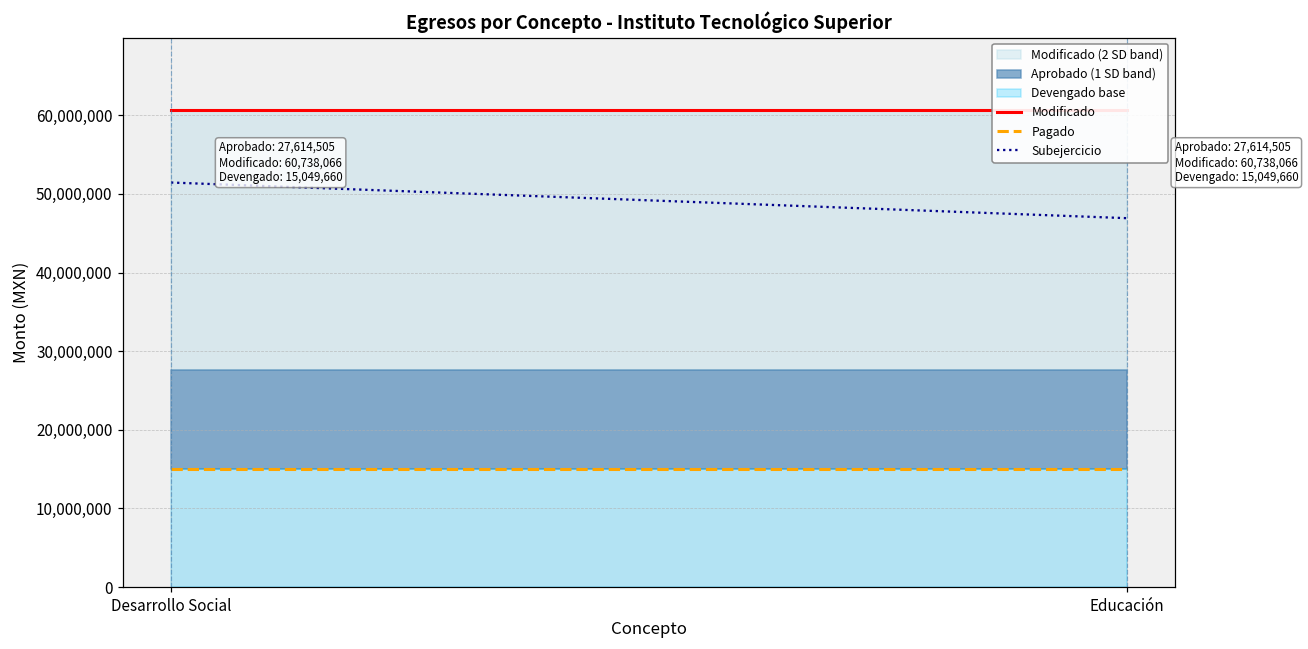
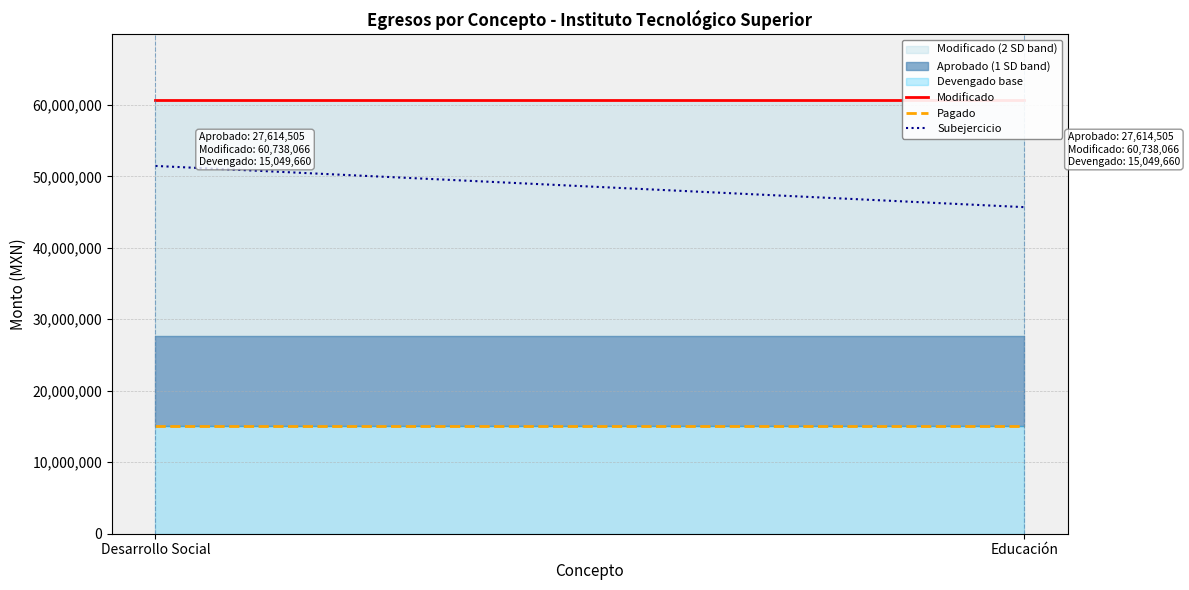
Subejercicio, Educación: 47,000,000 -> 46,000,000
